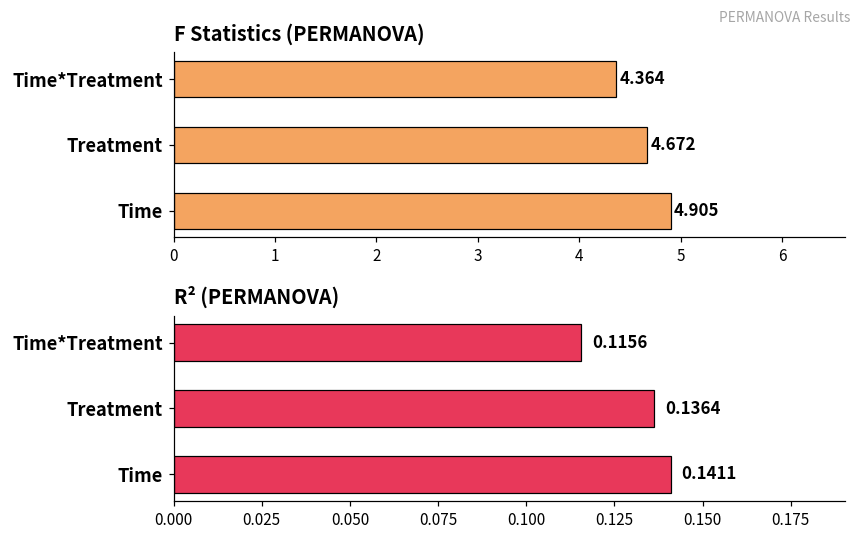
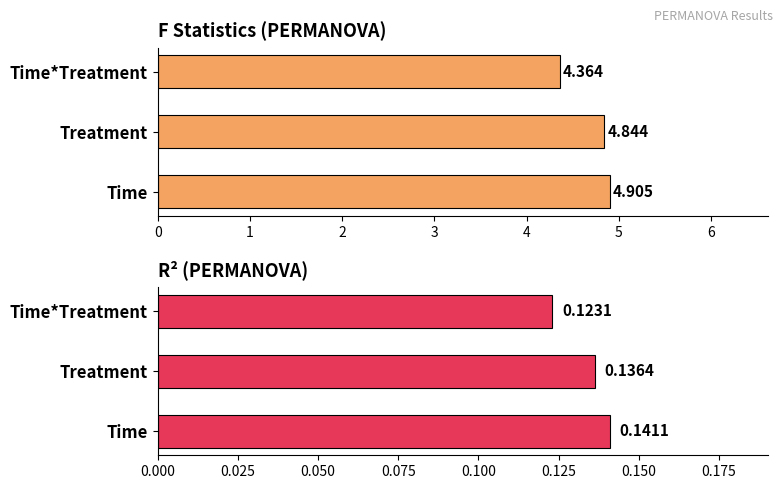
F Statistics (PERMANOVA), Treatment: 4.672 -> 4.844
R² (PERMANOVA), Time*Treatment: 0.1156 -> 0.1231
